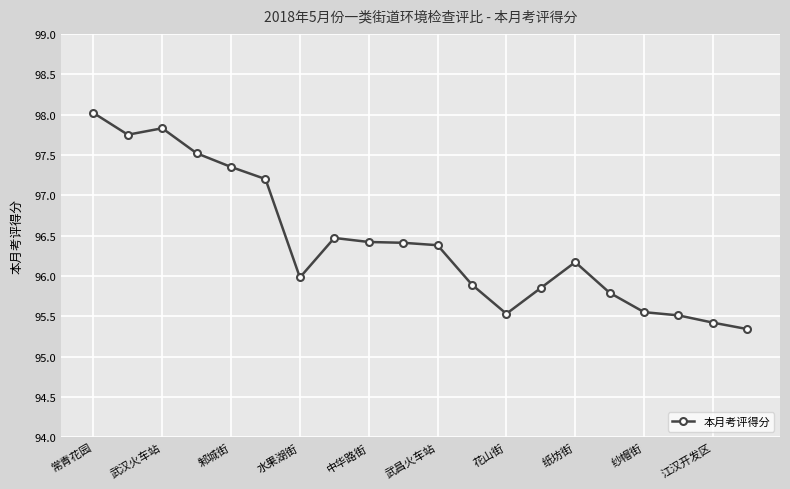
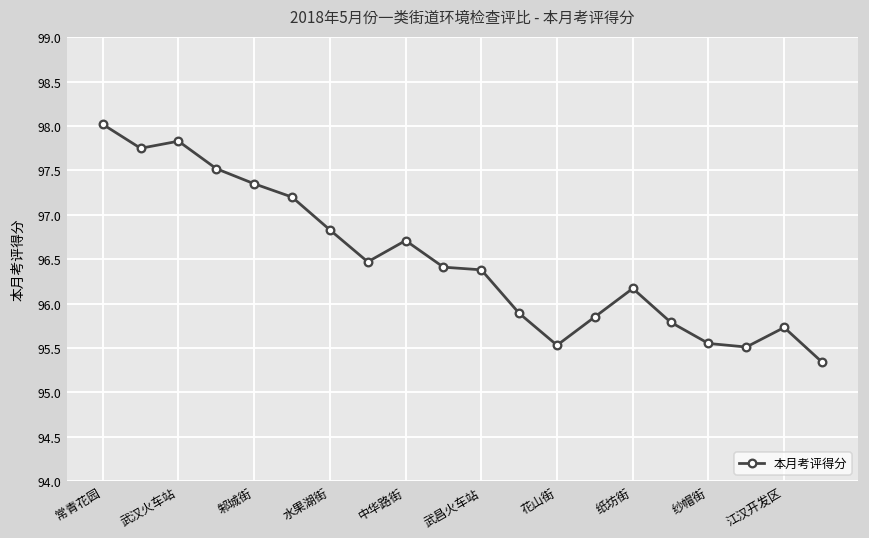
水果湖街: 96.0 -> 96.8
中华路街: 96.4 -> 96.7
江汉开发区: 95.4 -> 95.7
